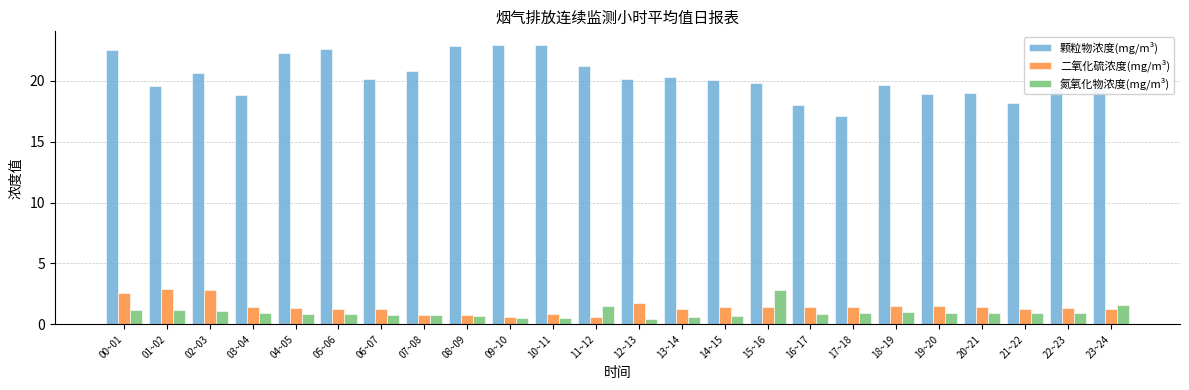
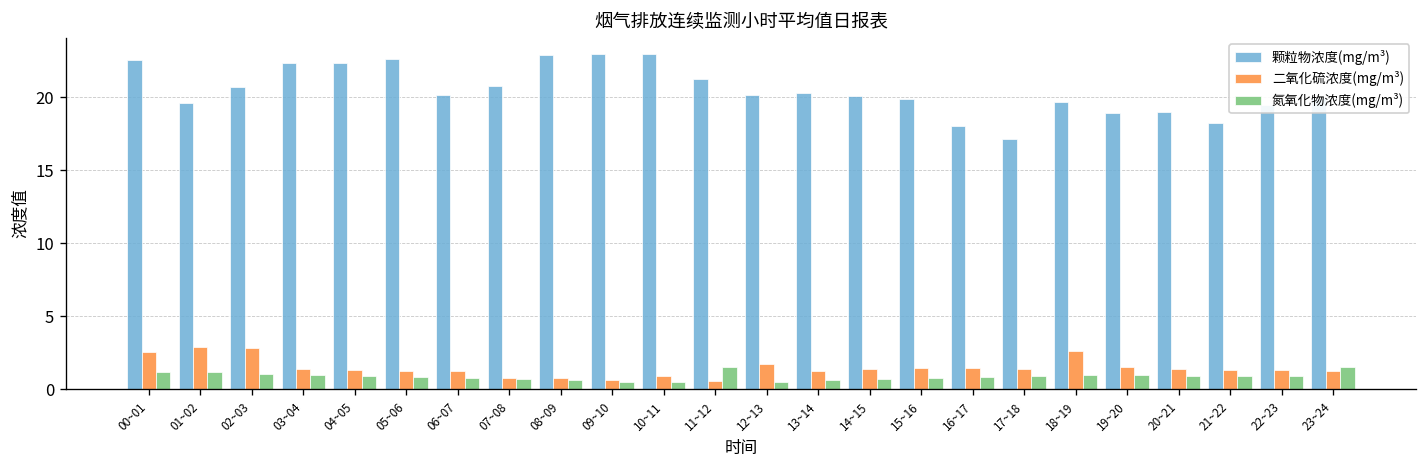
颗粒物浓度(mg/m³), 03~04: 18.9 -> 22.3
氮氧化物浓度(mg/m³), 15~16: 2.8 -> 0.8
二氧化硫浓度(mg/m³), 18~19: 1.5 -> 2.6
